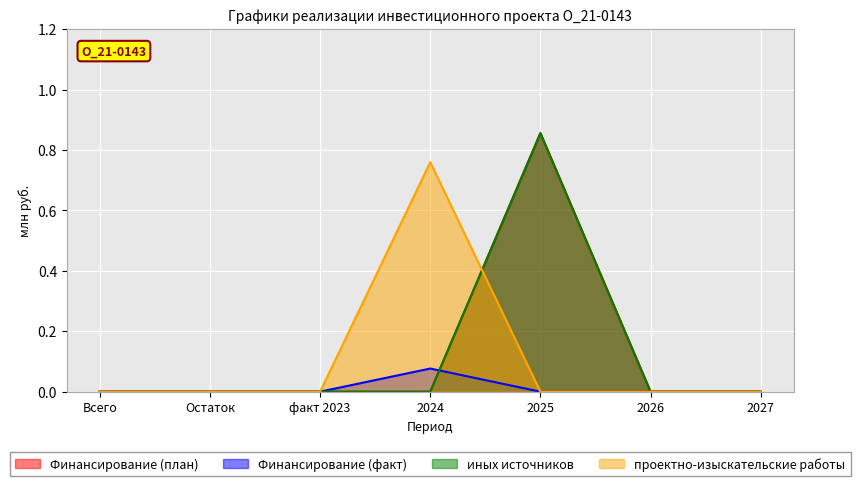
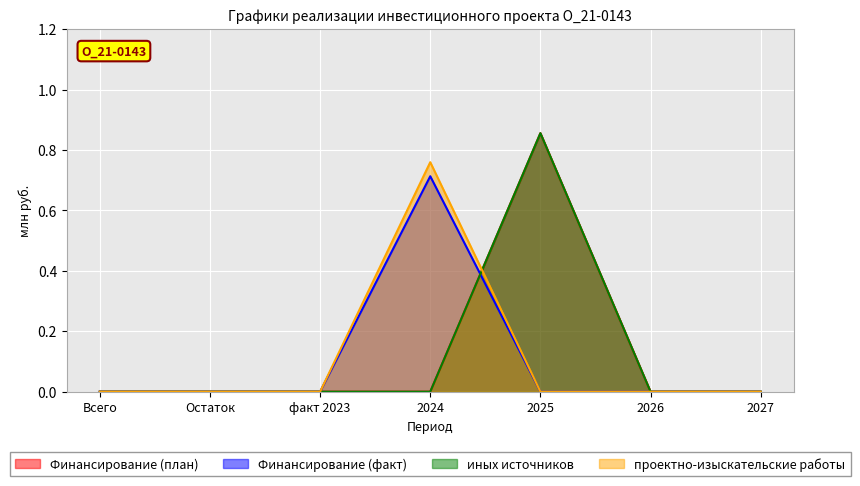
Финансирование (факт), 2024: 0.08 -> 0.71
